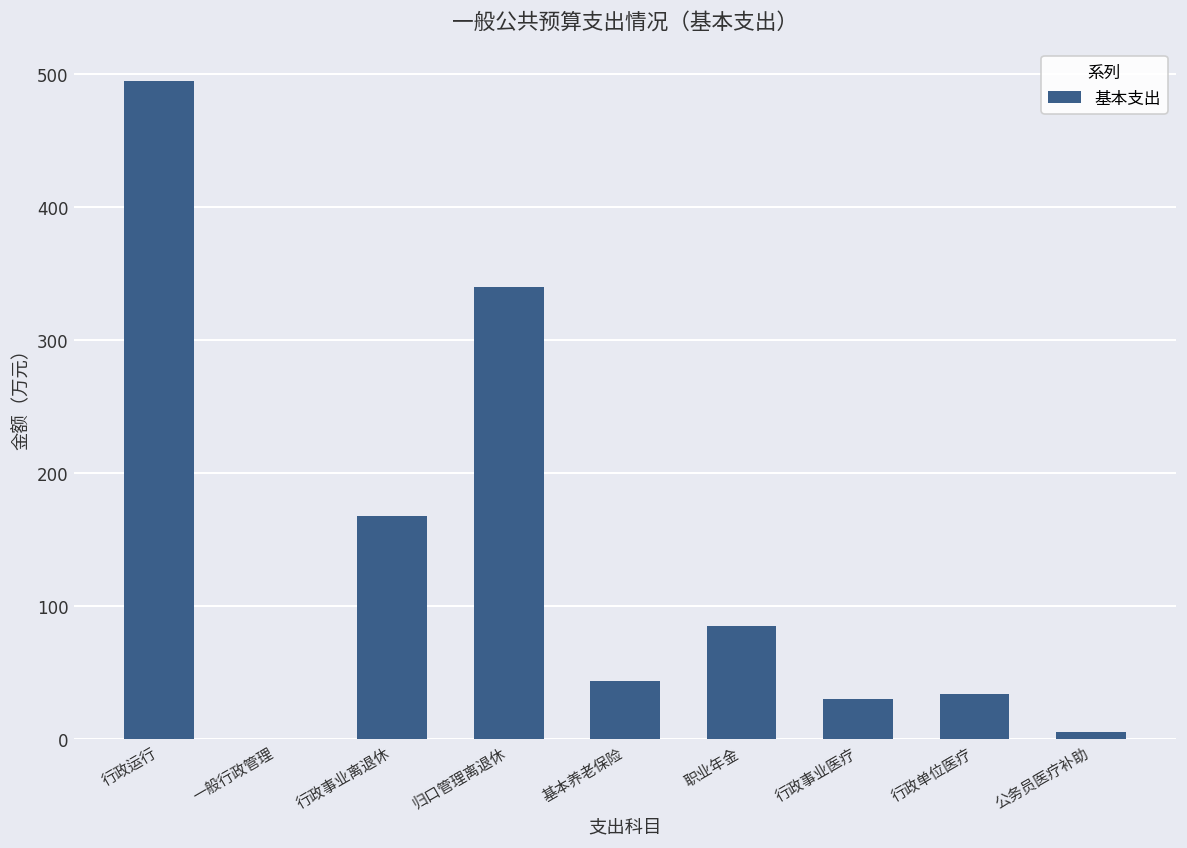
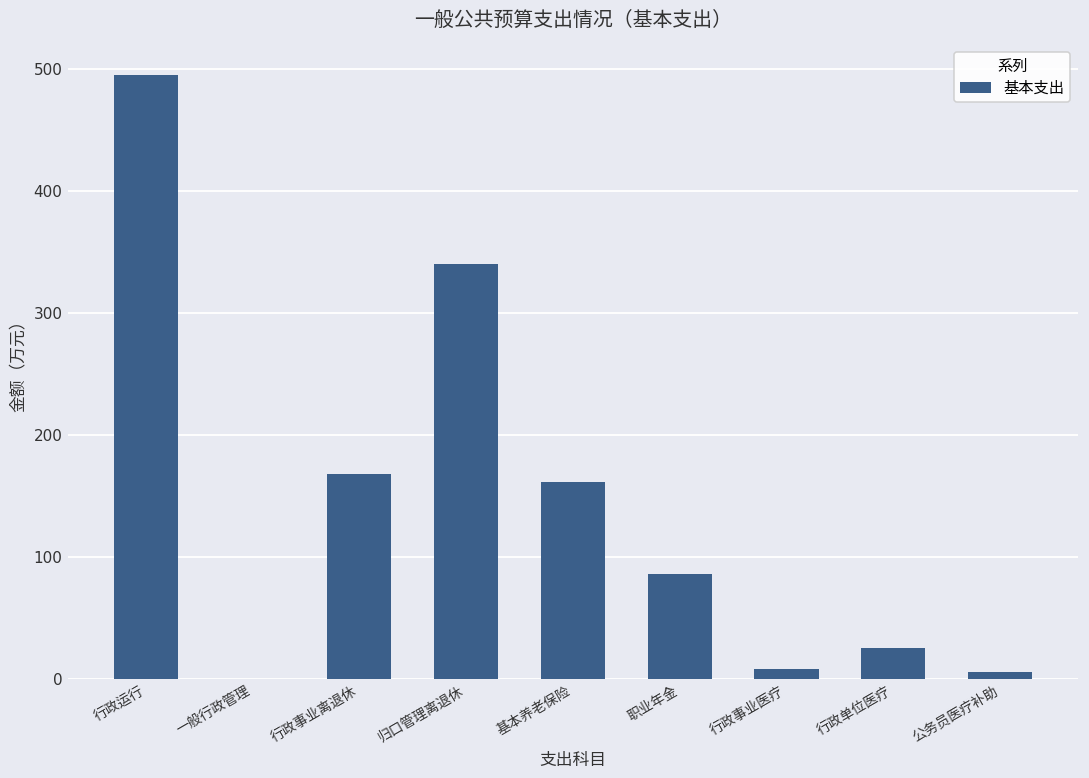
基本养老保险: 44 -> 162
行政事业医疗: 31 -> 8
行政单位医疗: 34 -> 25
